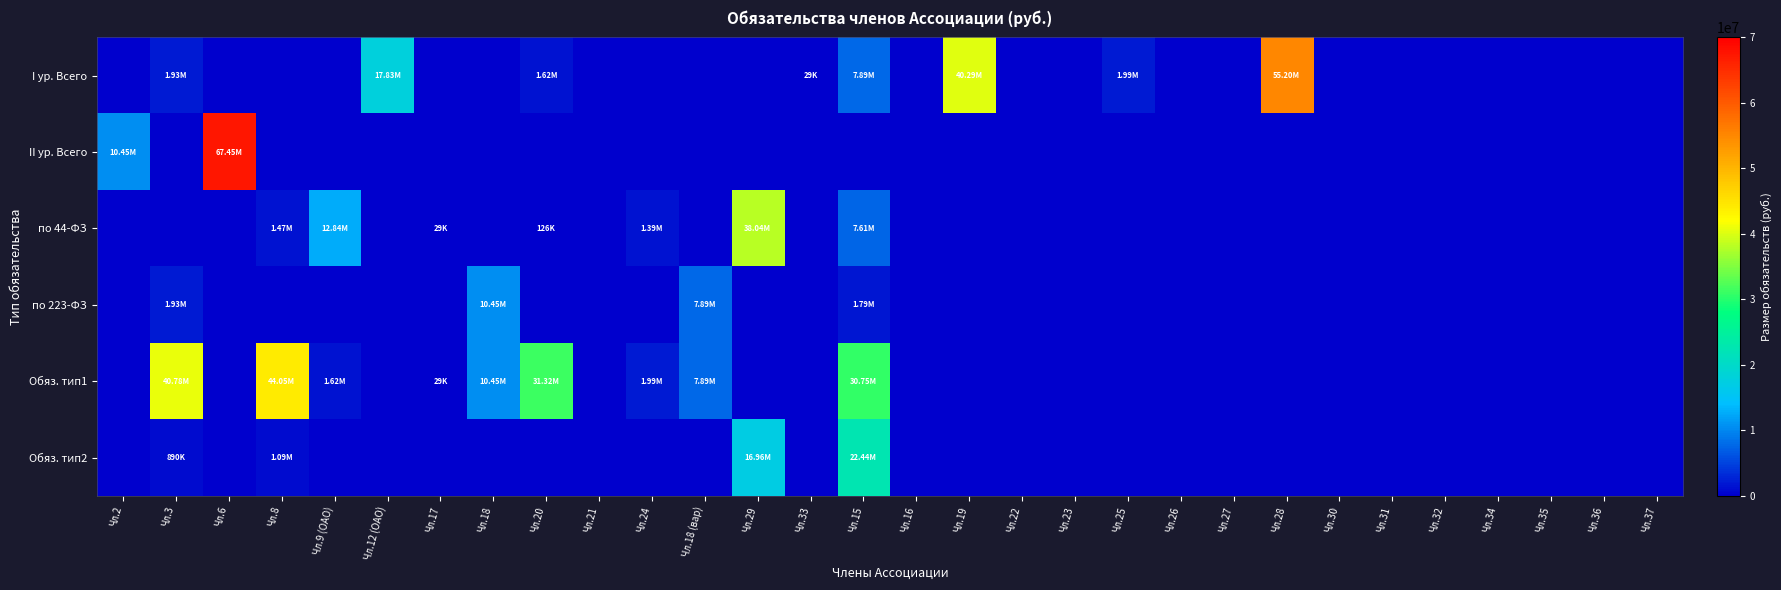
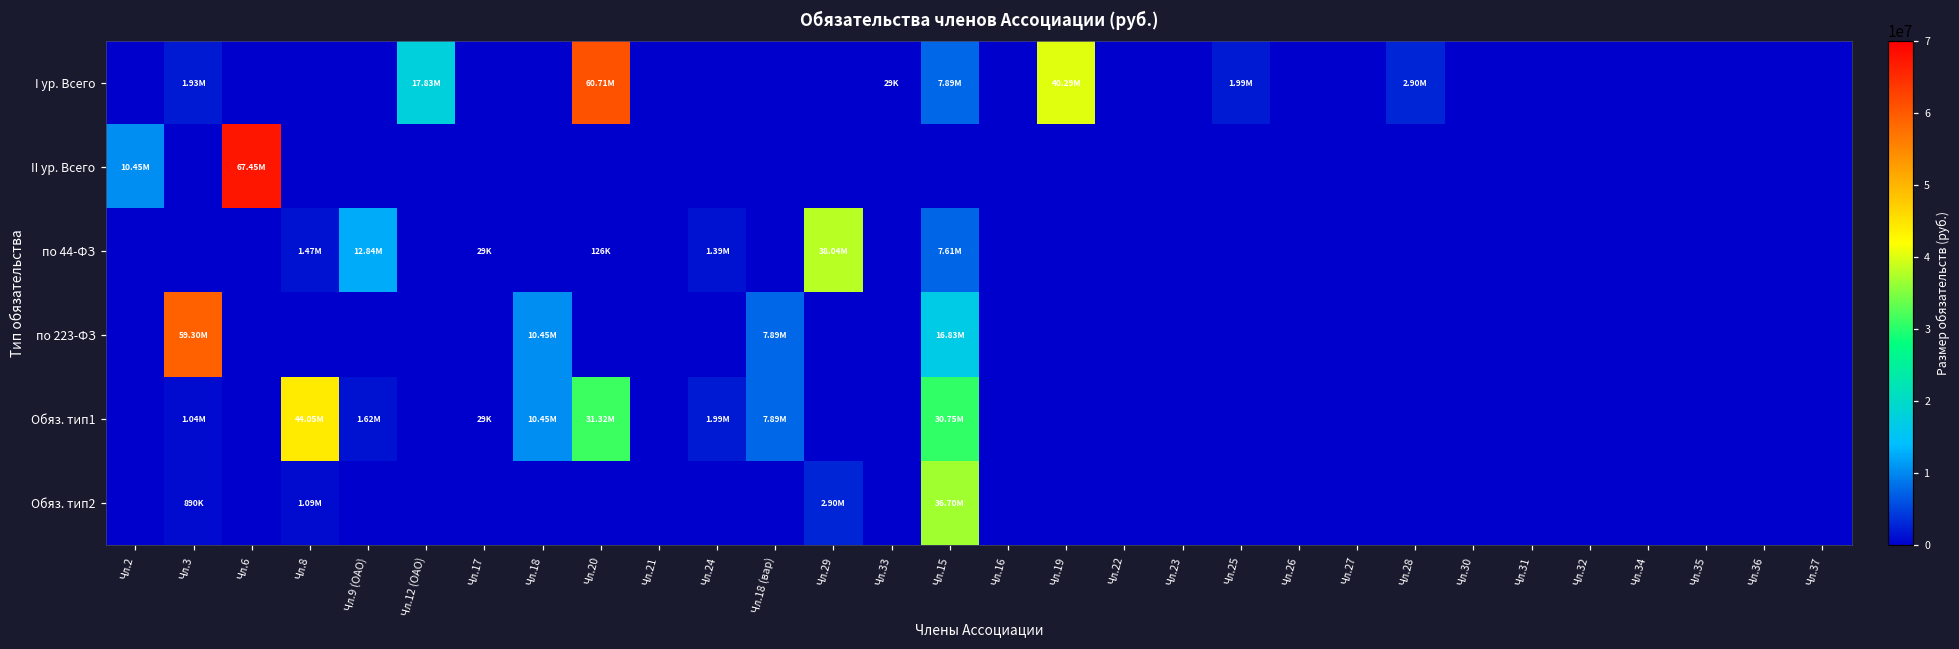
I ур. Всего, Чл.20: 1.62M -> 60.71M
I ур. Всего, Чл.28: 55.20M -> 2.90M
по 223-ФЗ, Чл.3: 1.93M -> 59.30M
по 223-ФЗ, Чл.15: 1.79M -> 16.83M
Обяз. тип1, Чл.3: 40.78M -> 1.04M
Обяз. тип2, Чл.29: 16.96M -> 2.90M
Обяз. тип2, Чл.15: 22.44M -> 36.70M
